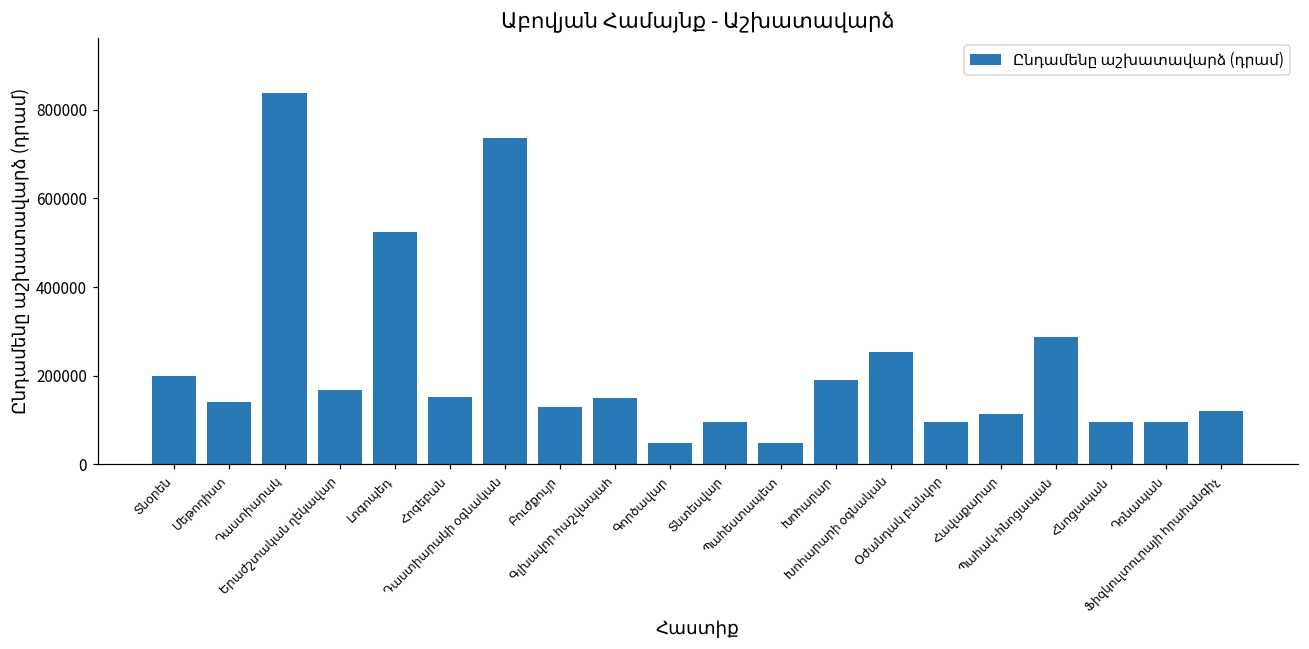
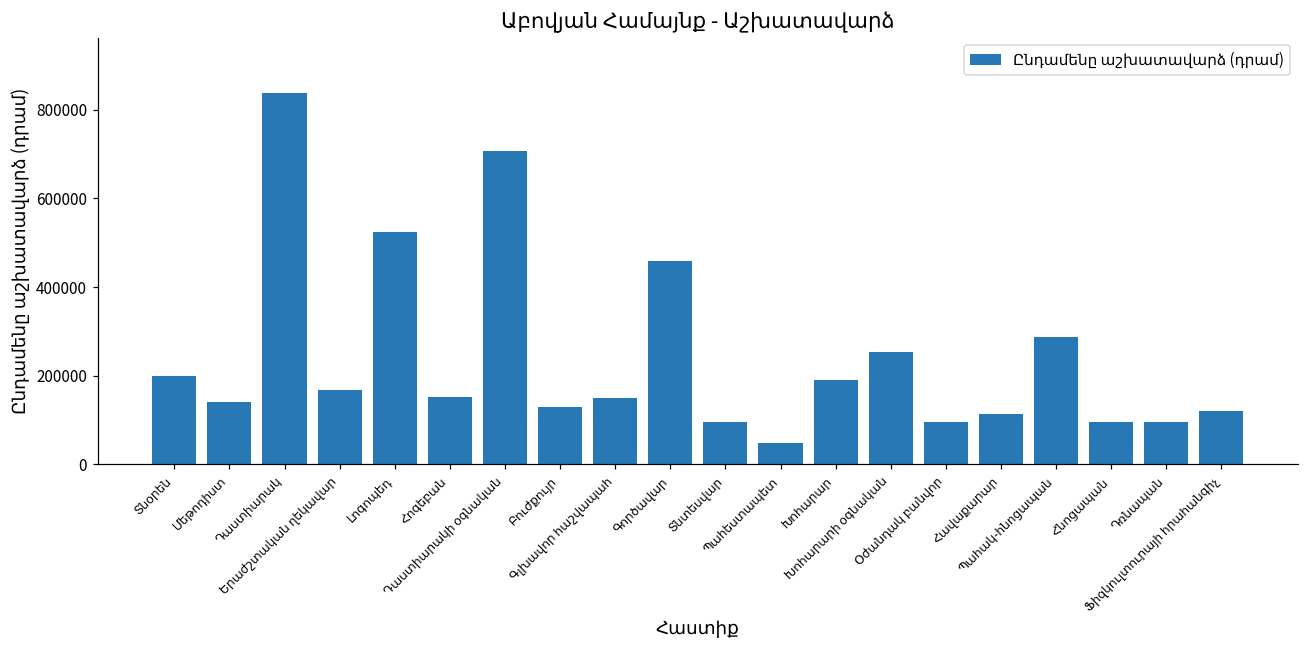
Դաստիարակի օգնական: 740000 -> 710000
Գործավար: 50000 -> 460000
